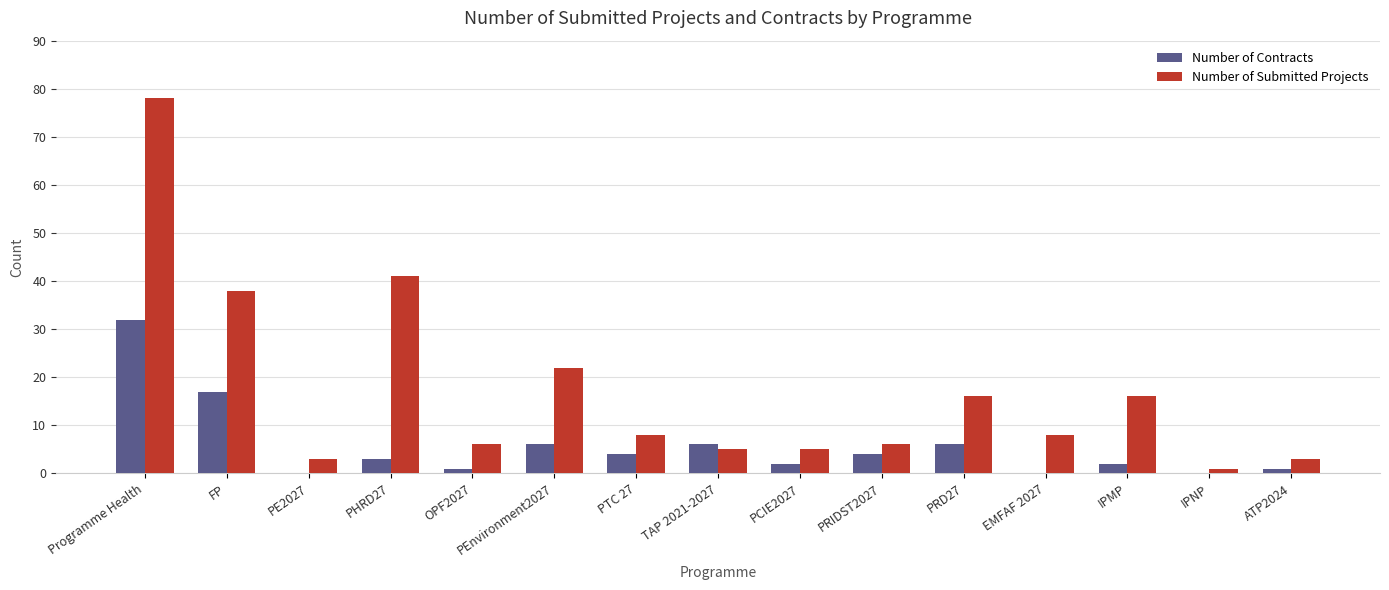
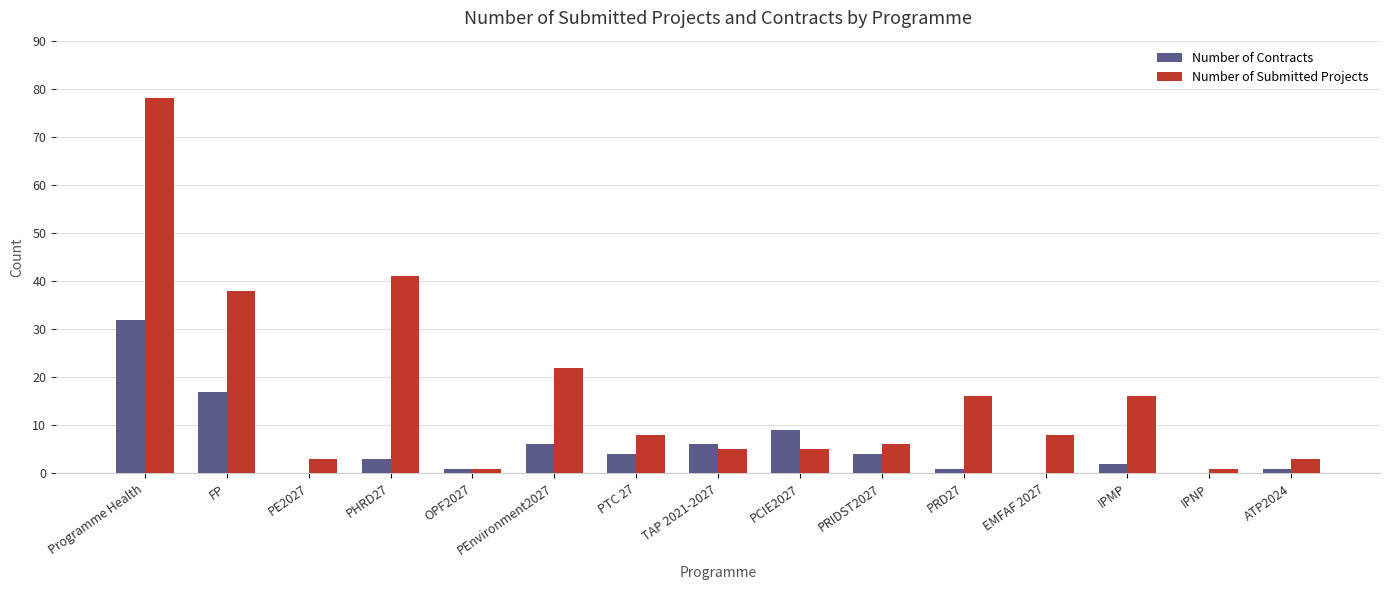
Number of Submitted Projects, OPF2027: 6 -> 1
Number of Contracts, PCIE2027: 2 -> 9
Number of Contracts, PRD27: 6 -> 1
